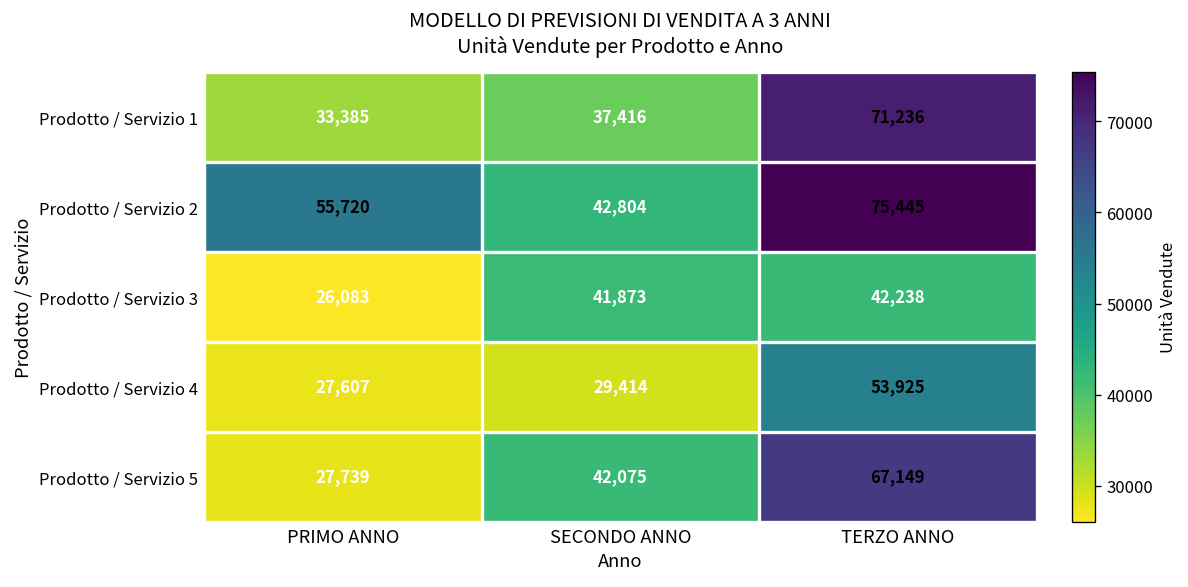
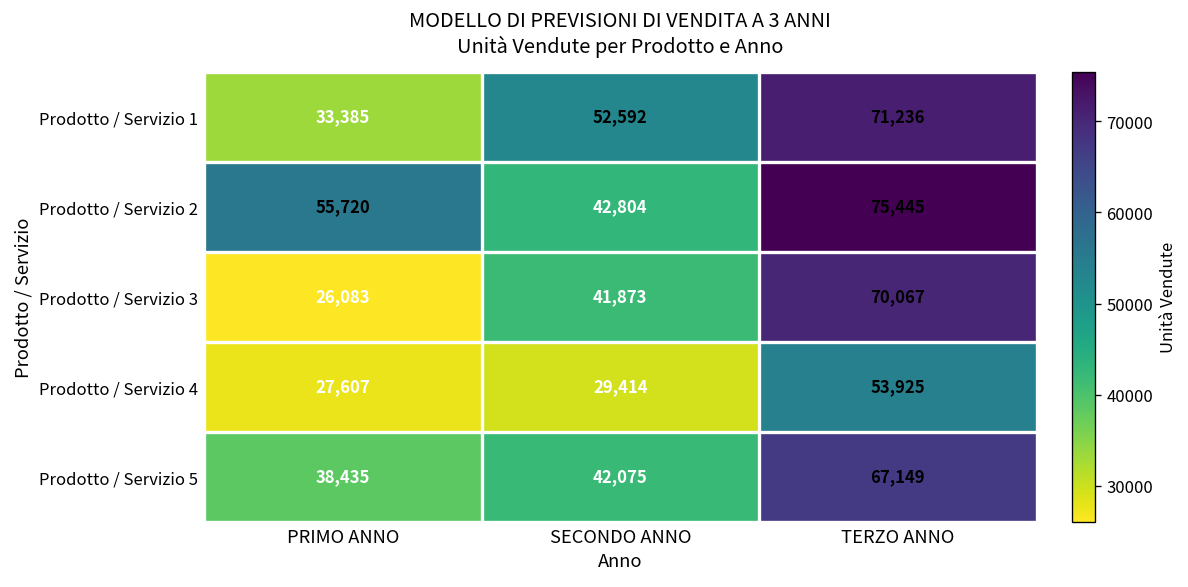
Prodotto / Servizio 1, SECONDO ANNO: 37,416 -> 52,592
Prodotto / Servizio 3, TERZO ANNO: 42,238 -> 70,067
Prodotto / Servizio 5, PRIMO ANNO: 27,739 -> 38,435
